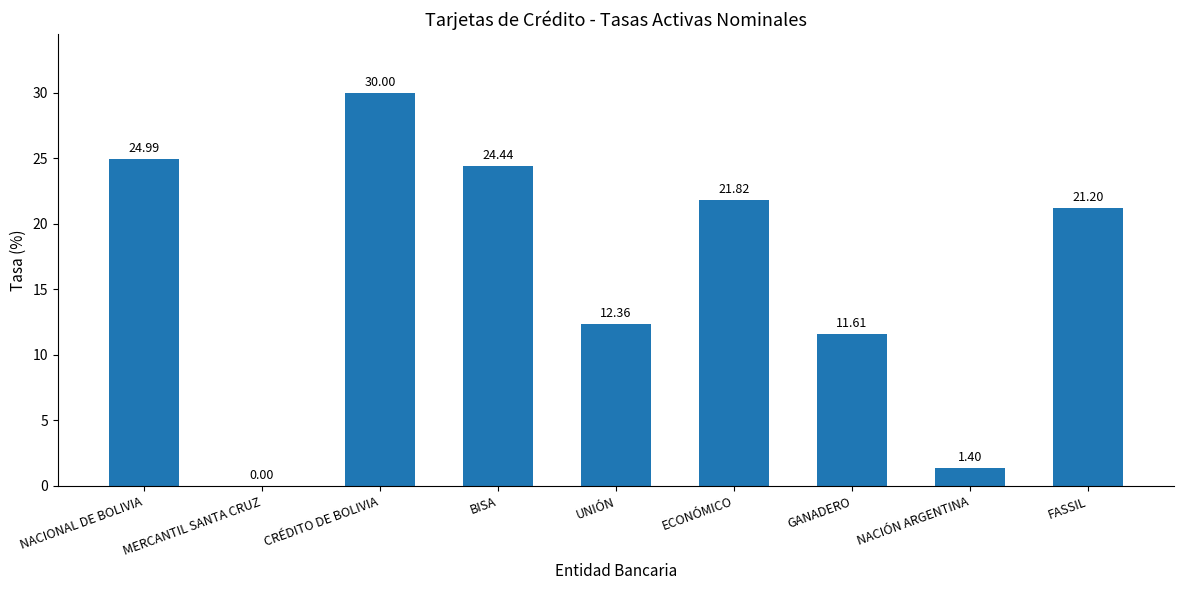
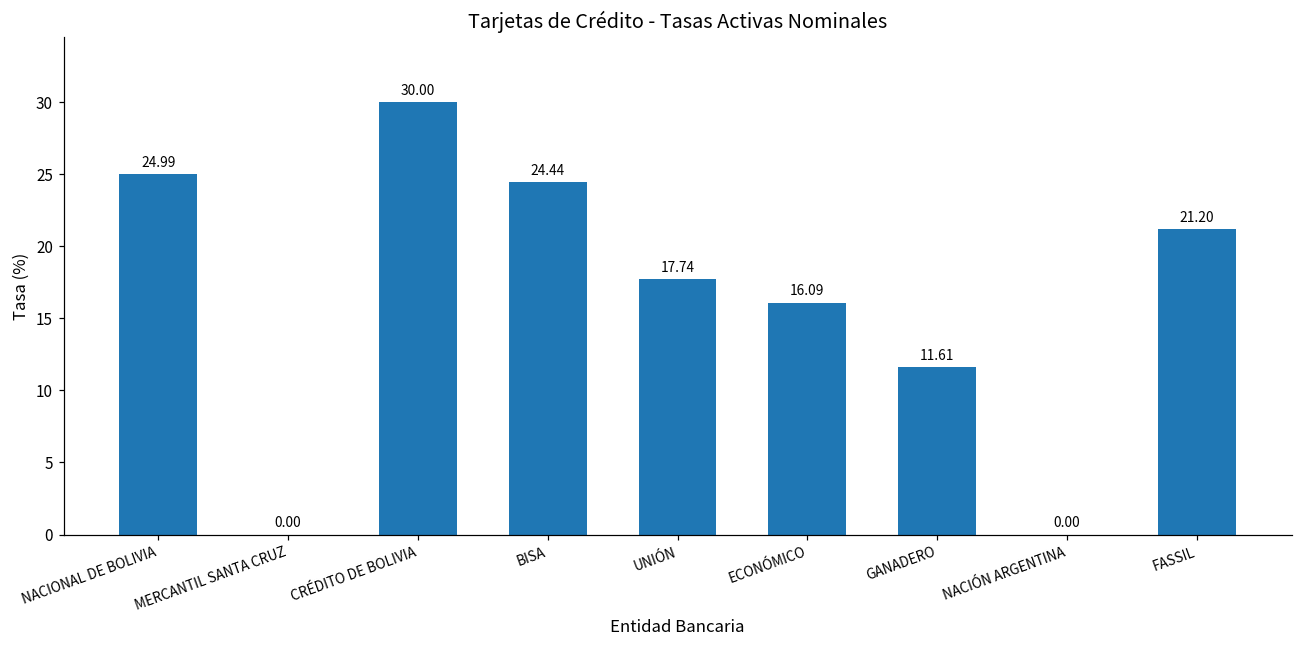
UNIÓN: 12.36 -> 17.74
ECONÓMICO: 21.82 -> 16.09
NACIÓN ARGENTINA: 1.40 -> 0.00
